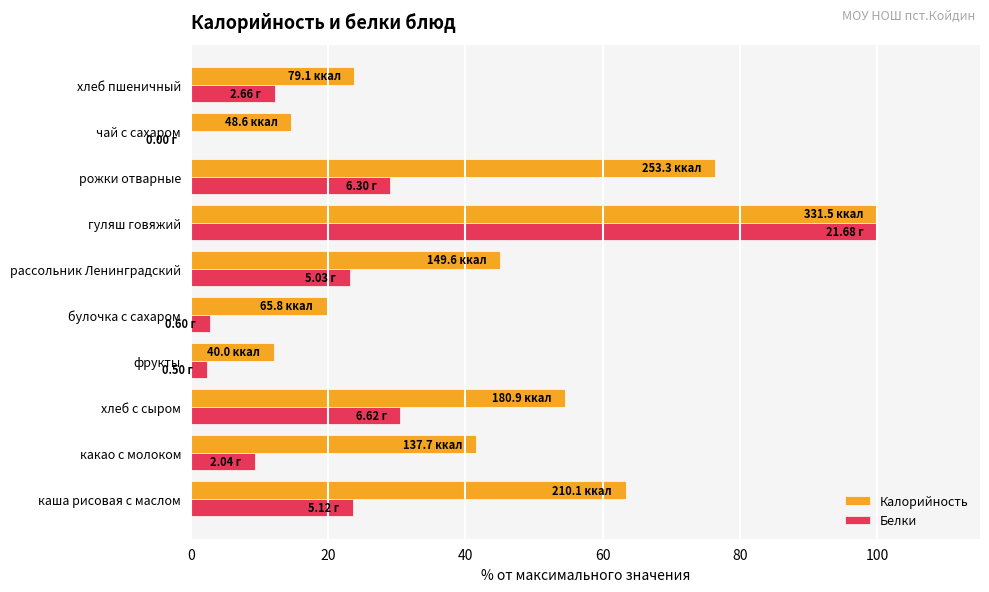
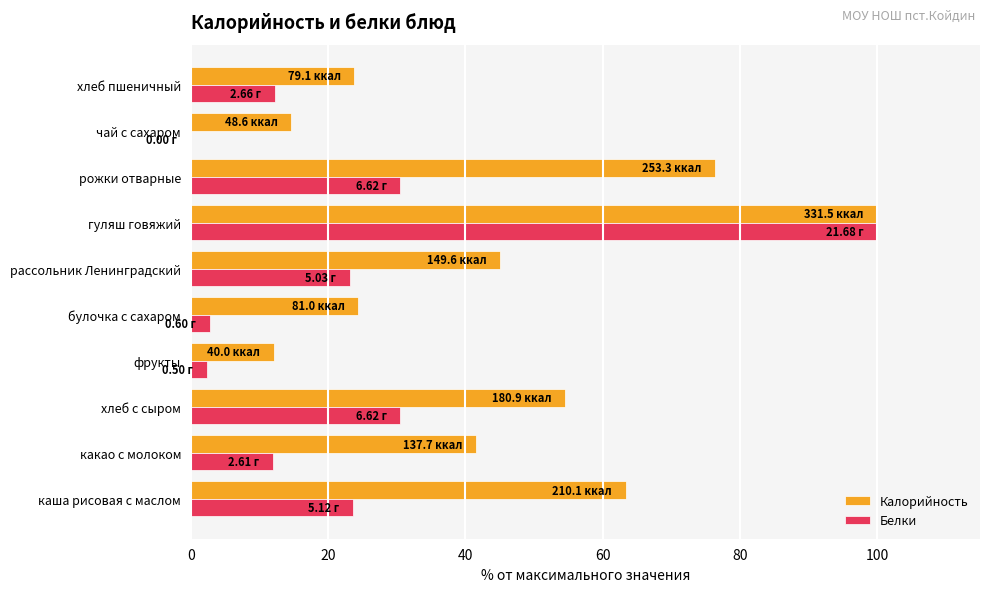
Белки, рожки отварные: 6.30 -> 6.62
Калорийность, булочка с сахаром: 65.8 -> 81.0
Белки, какао с молоком: 2.04 -> 2.61
